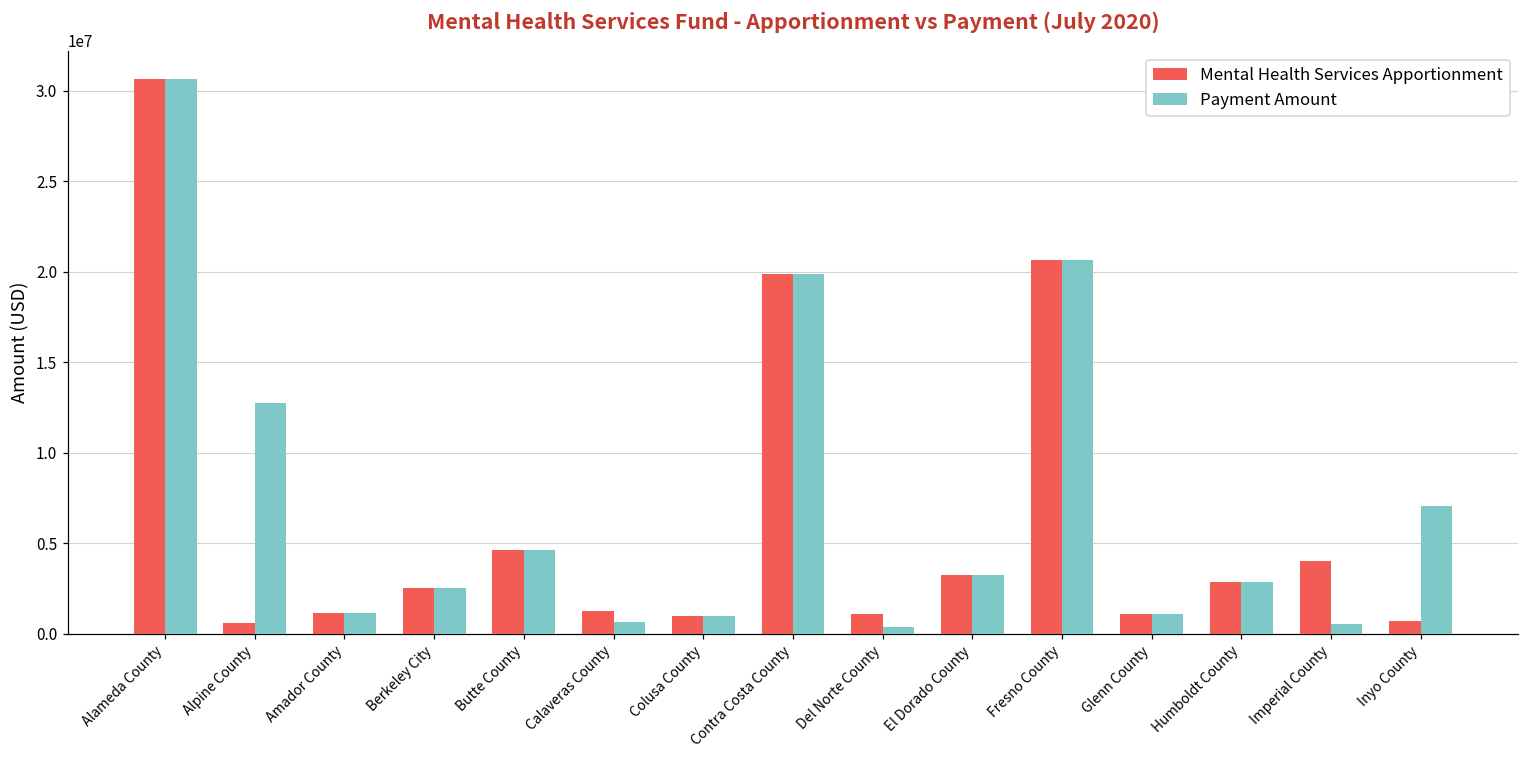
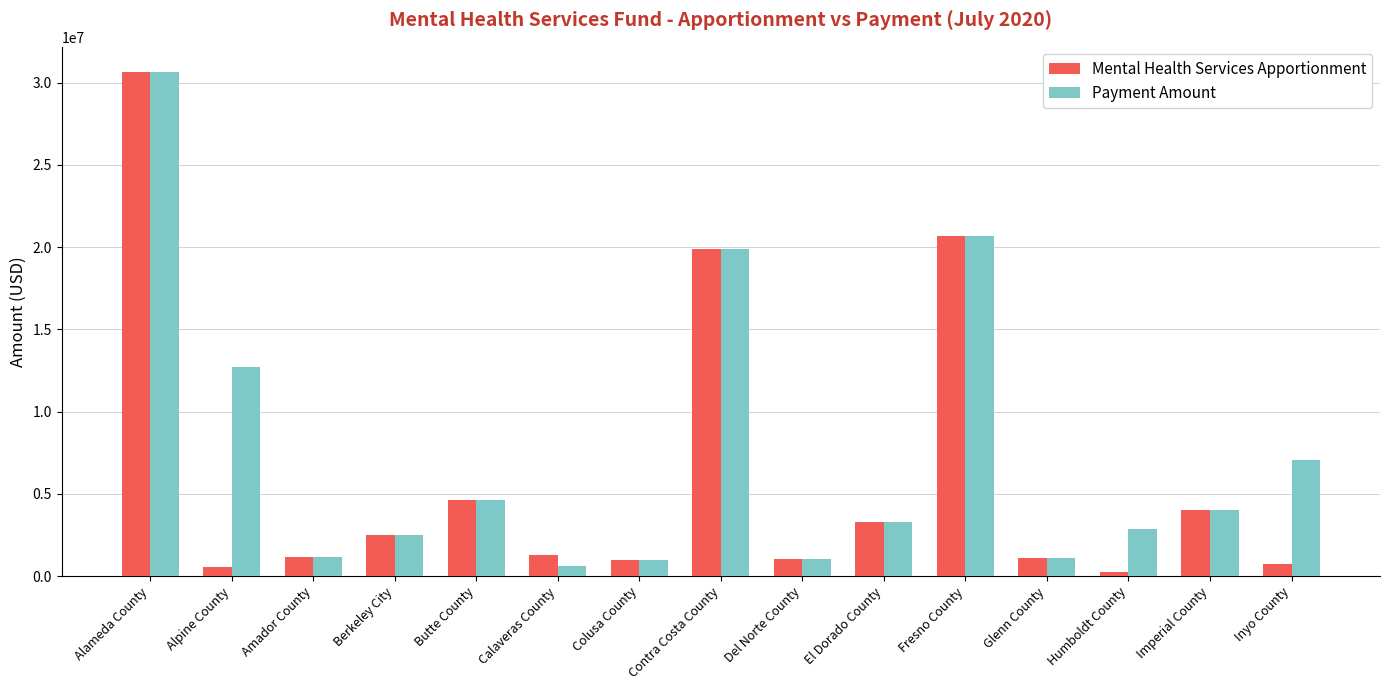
Payment Amount, Del Norte County: 400000 -> 1100000
Mental Health Services Apportionment, Humboldt County: 2900000 -> 200000
Payment Amount, Imperial County: 500000 -> 4000000
